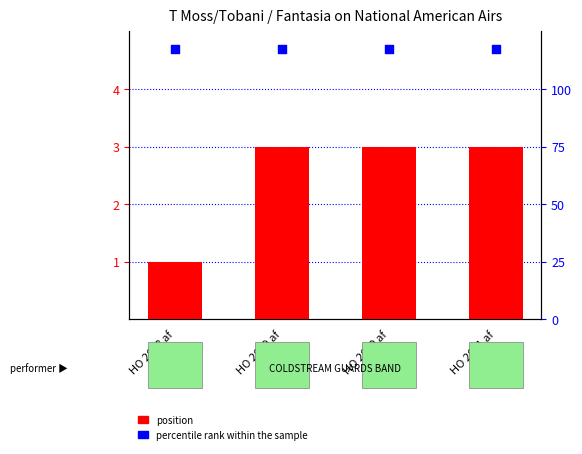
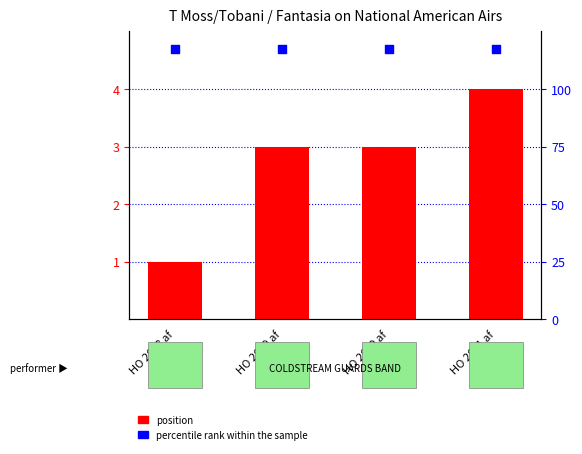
position, HO 2611 af: 3 -> 4
